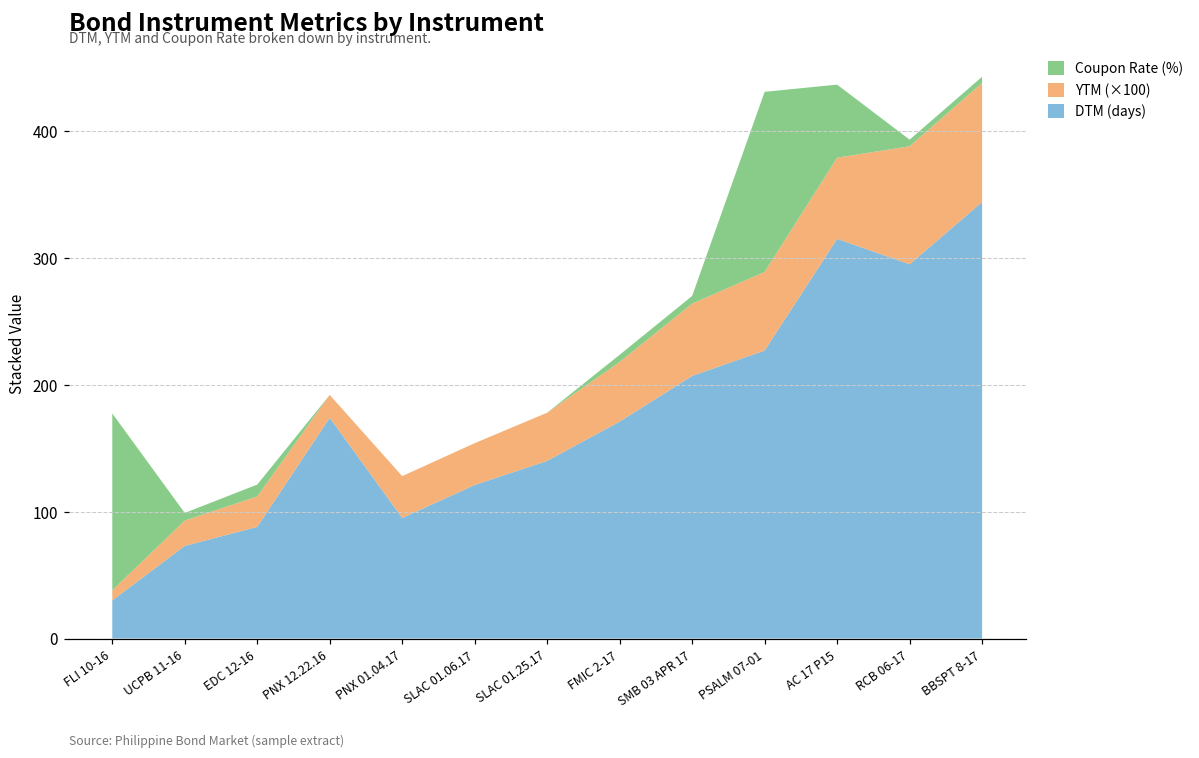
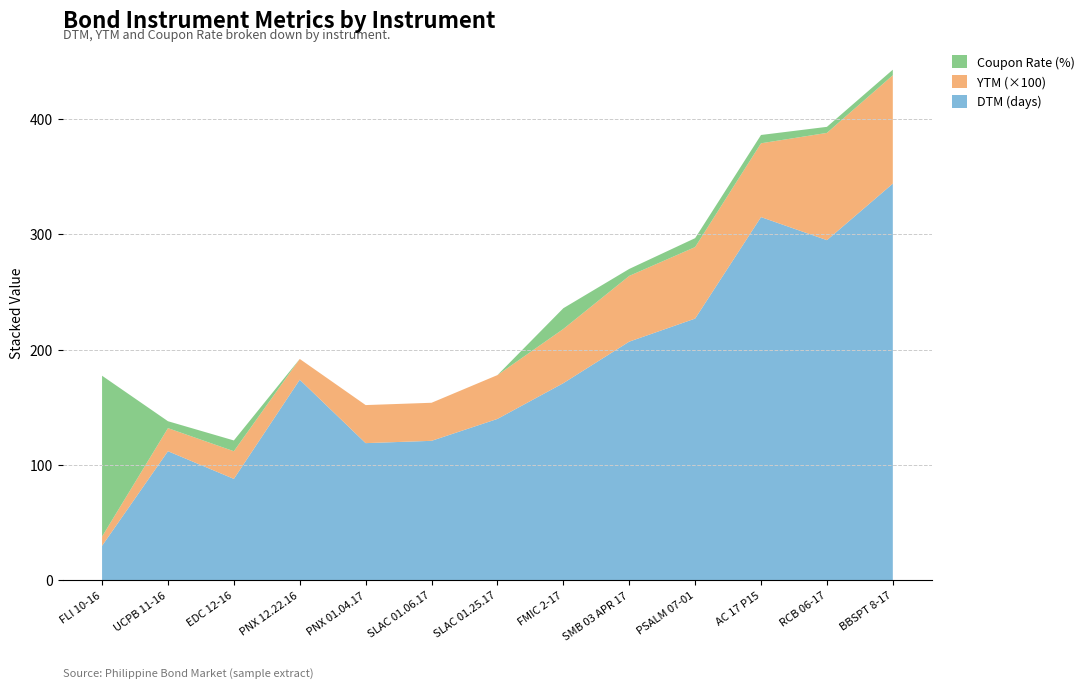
DTM (days), UCPB 11-16: 73 -> 112
DTM (days), PNX 01.04.17: 95 -> 119
Coupon Rate (%), FMIC 2-17: 6 -> 18
Coupon Rate (%), PSALM 07-01: 142 -> 8
Coupon Rate (%), AC 17 P15: 58 -> 7
